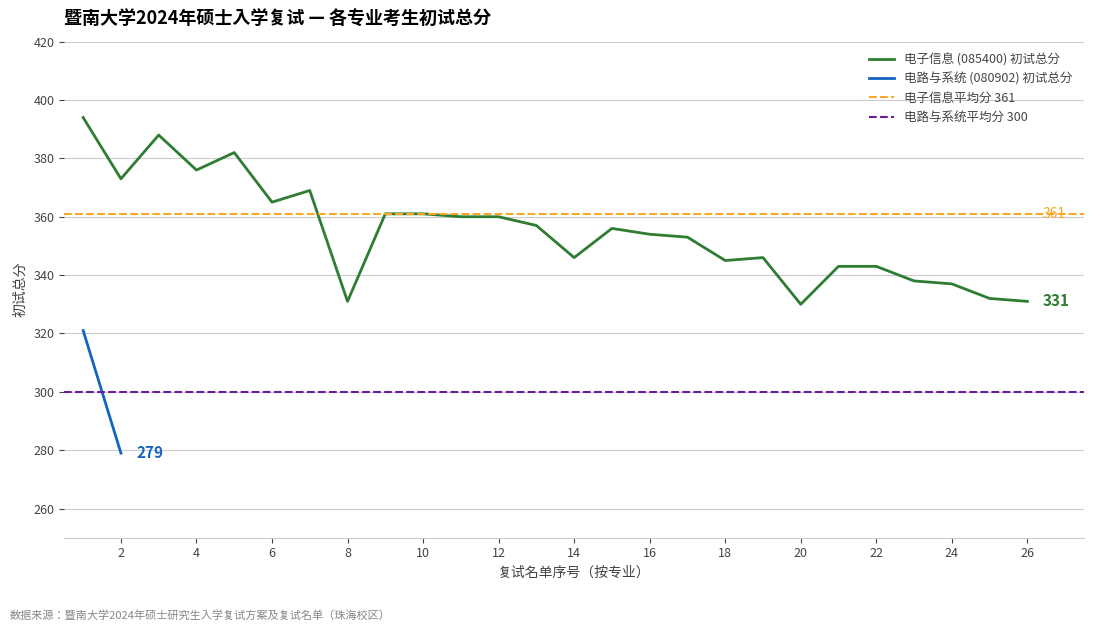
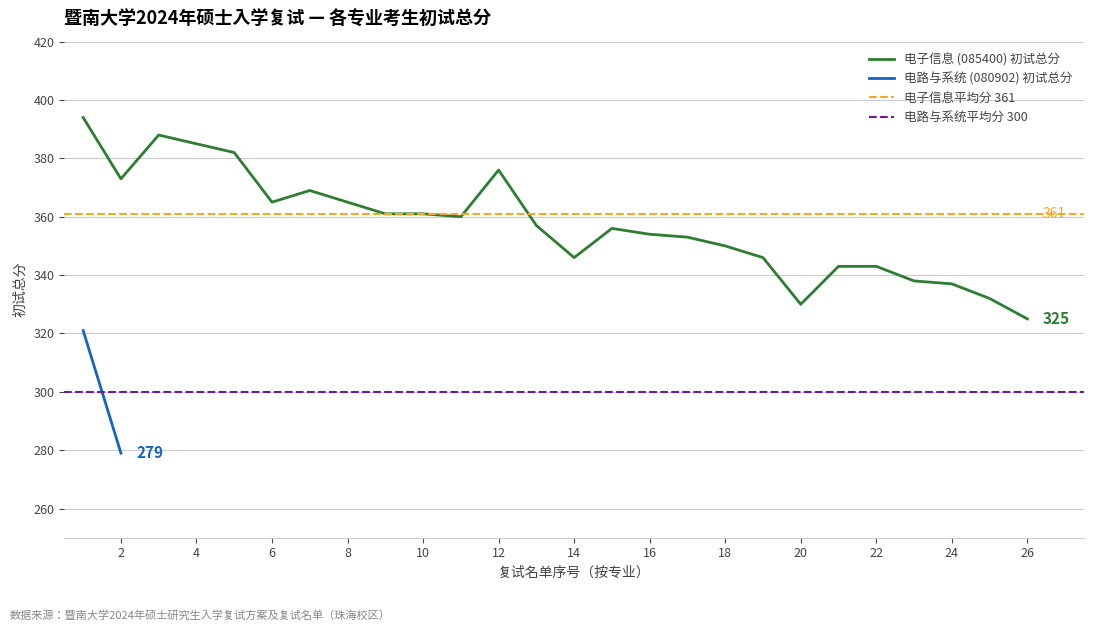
电子信息 (085400) 初试总分, 4: 376 -> 385
电子信息 (085400) 初试总分, 8: 331 -> 365
电子信息 (085400) 初试总分, 12: 360 -> 376
电子信息 (085400) 初试总分, 18: 345 -> 350
电子信息 (085400) 初试总分, 26: 331 -> 325
